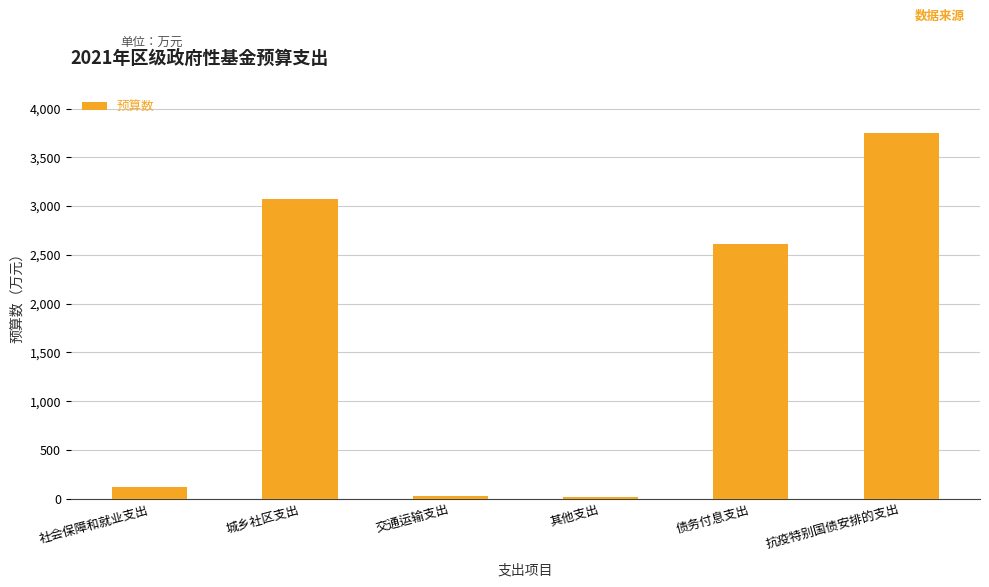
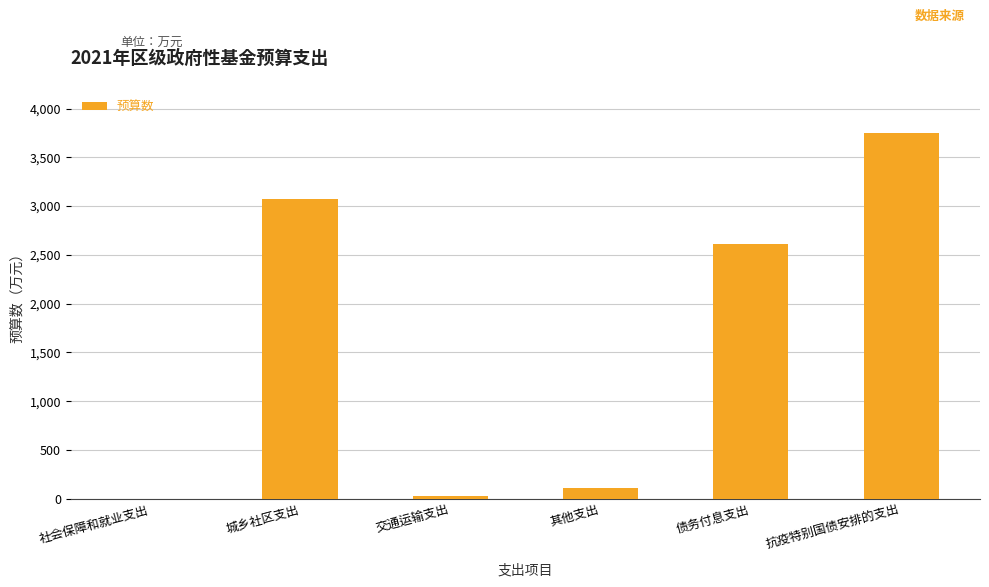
社会保障和就业支出: 100 -> 0
其他支出: 0 -> 100
